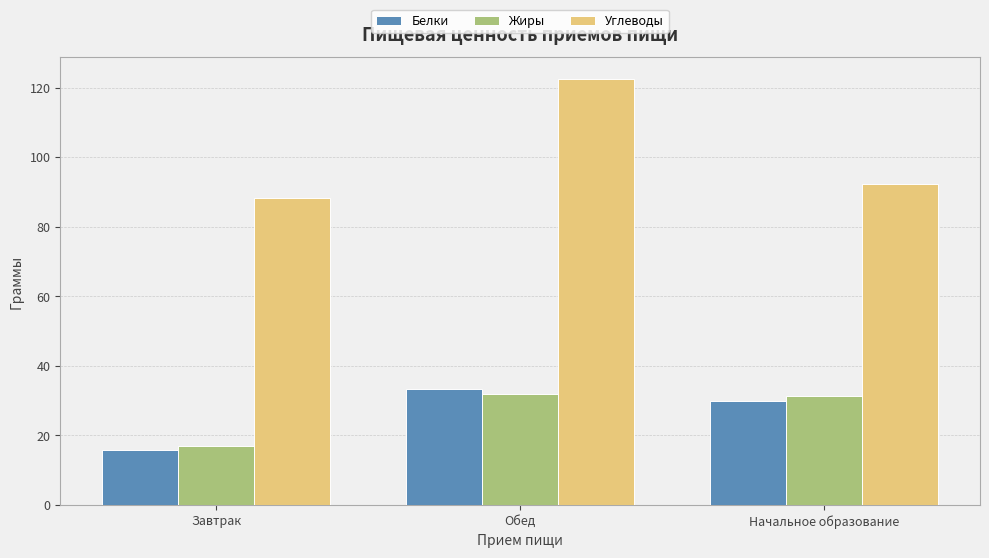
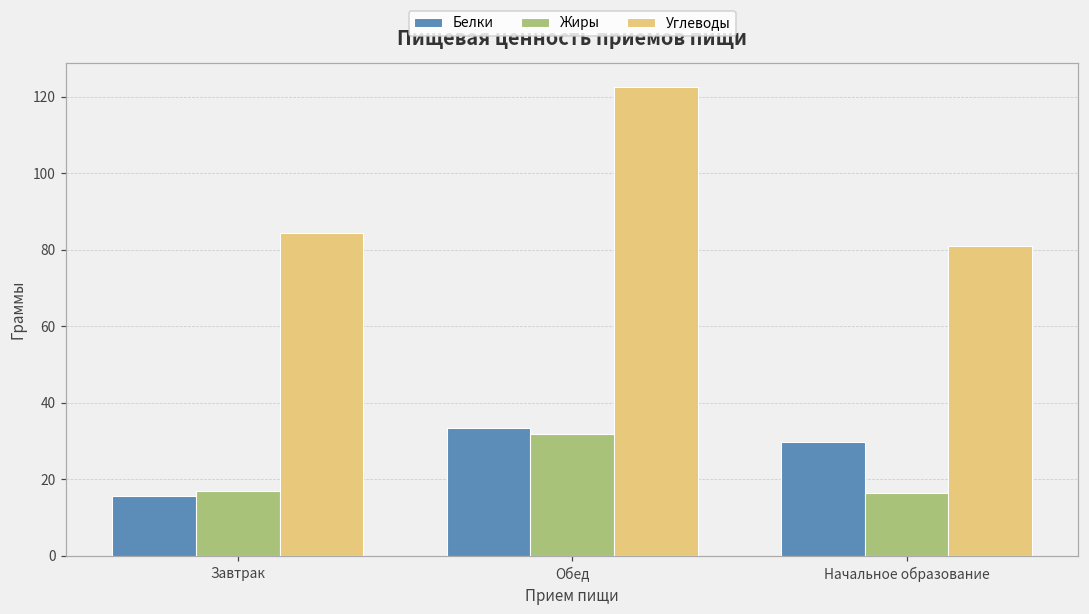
Углеводы, Завтрак: 88 -> 84
Жиры, Начальное образование: 31 -> 16
Углеводы, Начальное образование: 92 -> 81
